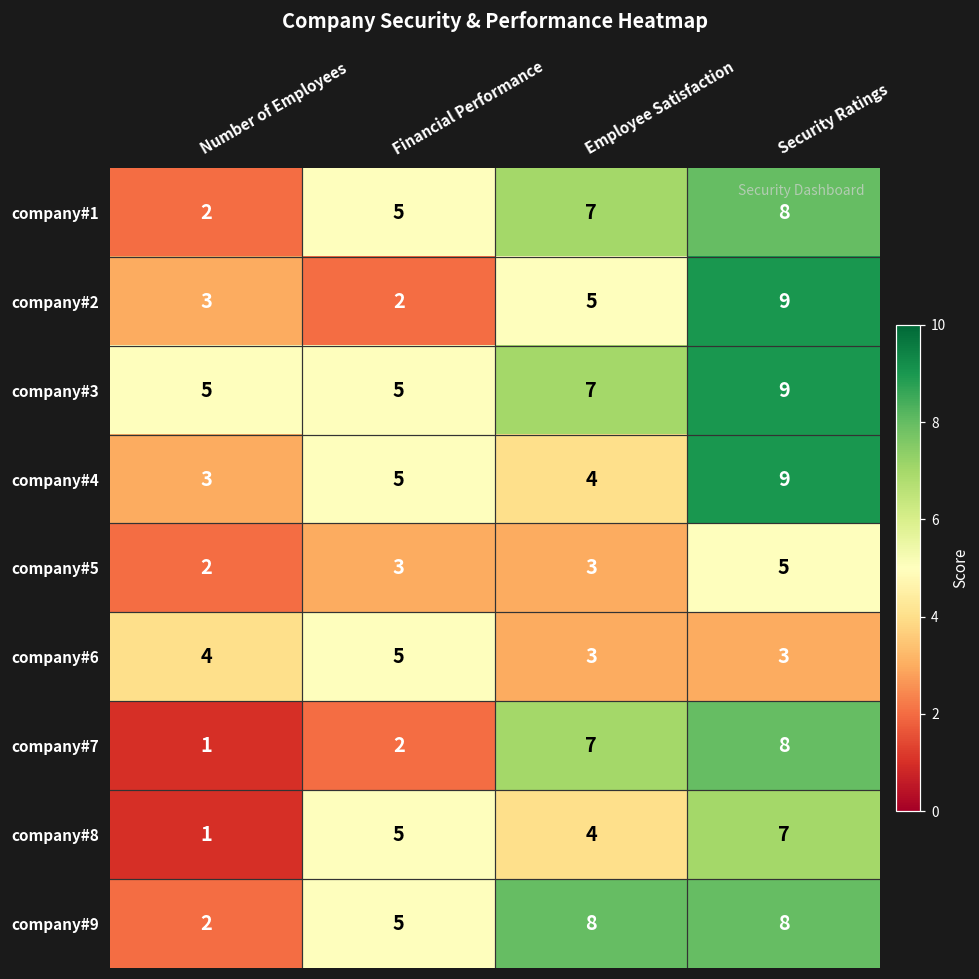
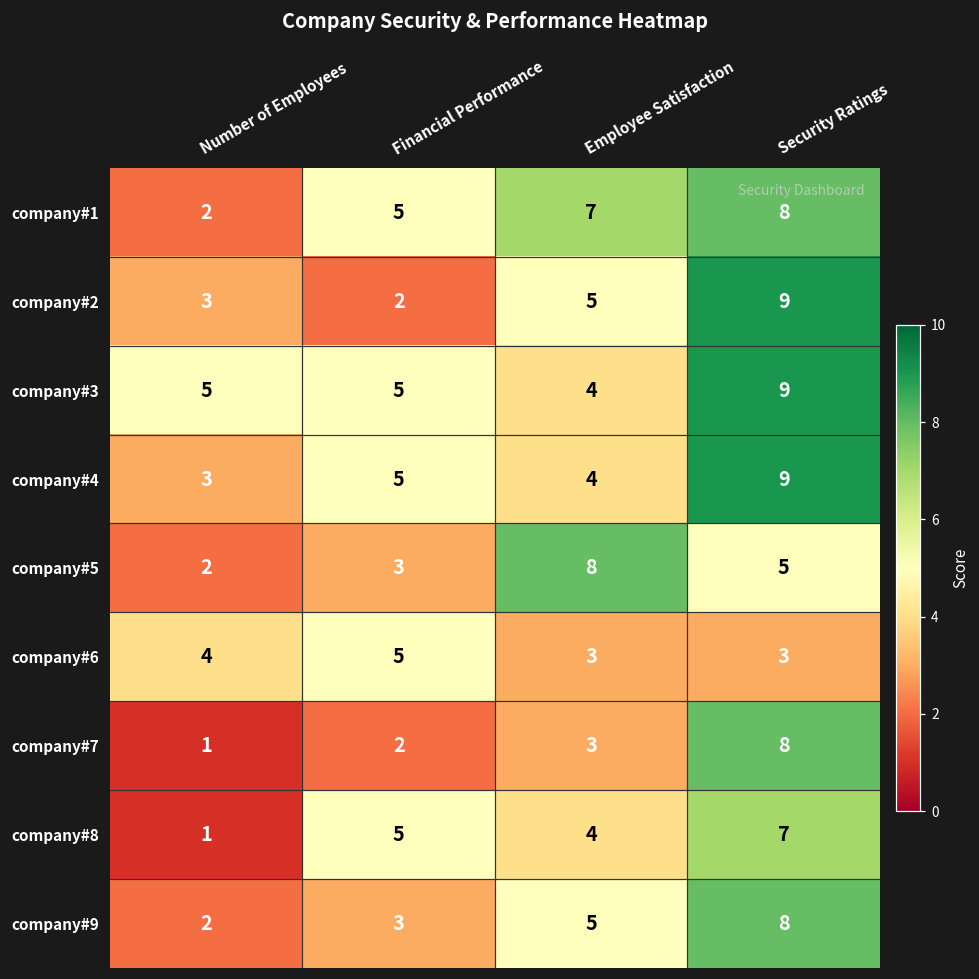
company#3, Employee Satisfaction: 7 -> 4
company#5, Employee Satisfaction: 3 -> 8
company#7, Employee Satisfaction: 7 -> 3
company#9, Financial Performance: 5 -> 3
company#9, Employee Satisfaction: 8 -> 5
